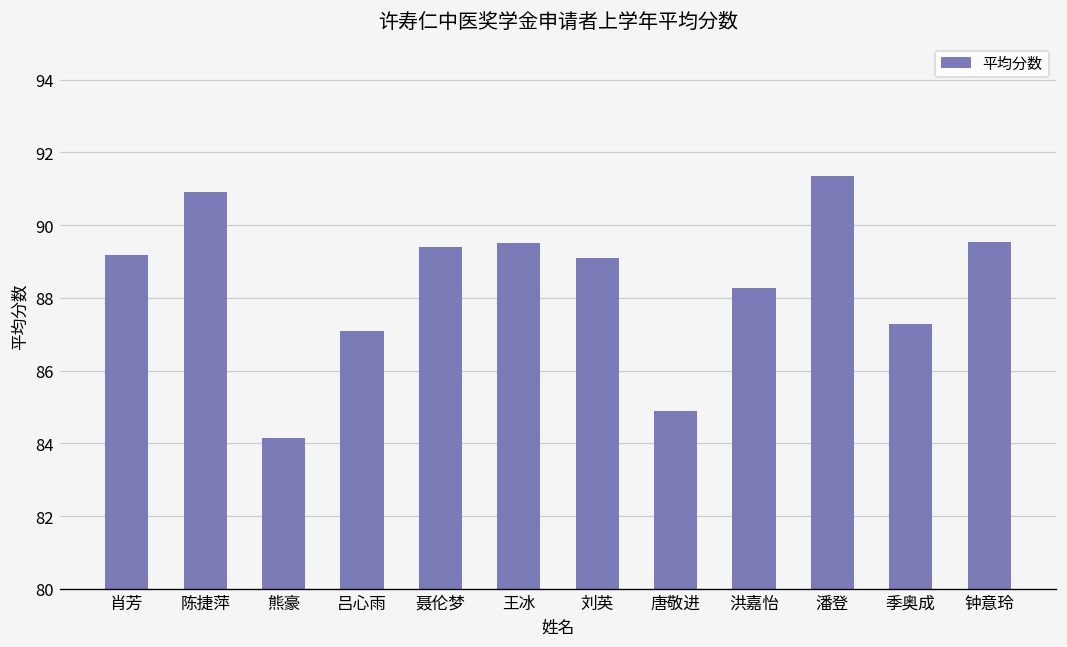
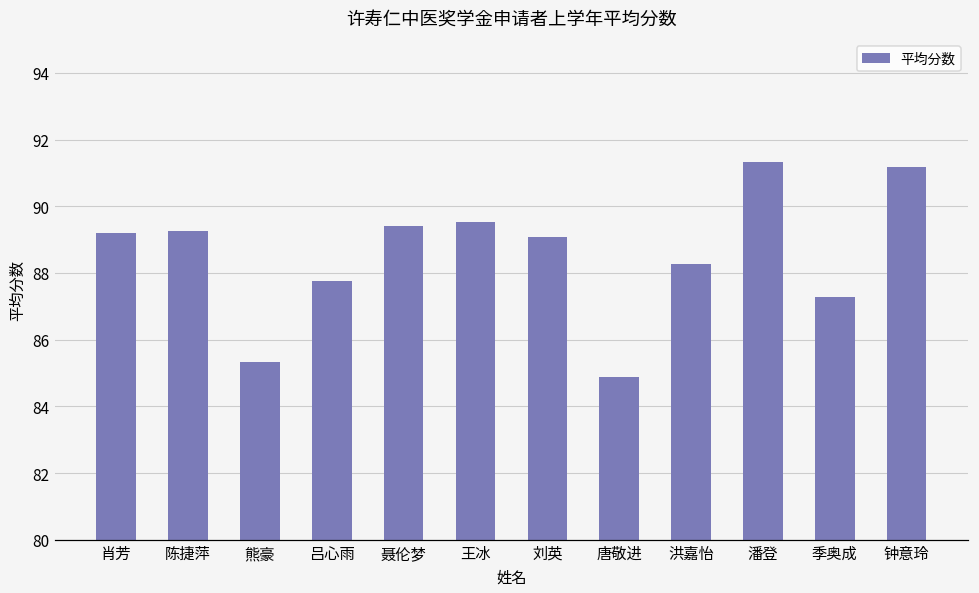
陈捷萍: 90.9 -> 89.3
熊豪: 84.2 -> 85.3
吕心雨: 87.1 -> 87.8
钟意玲: 89.5 -> 91.2
